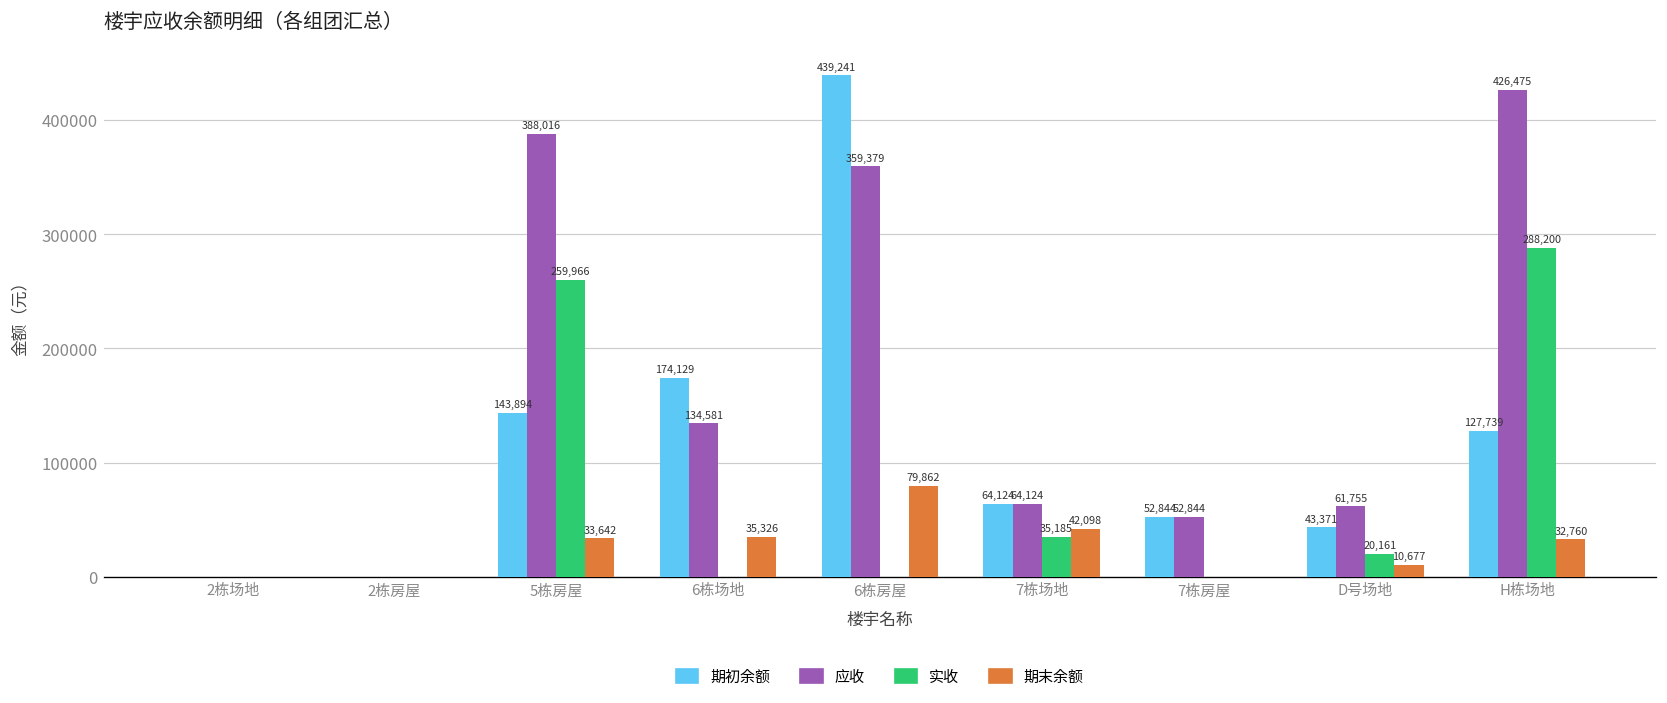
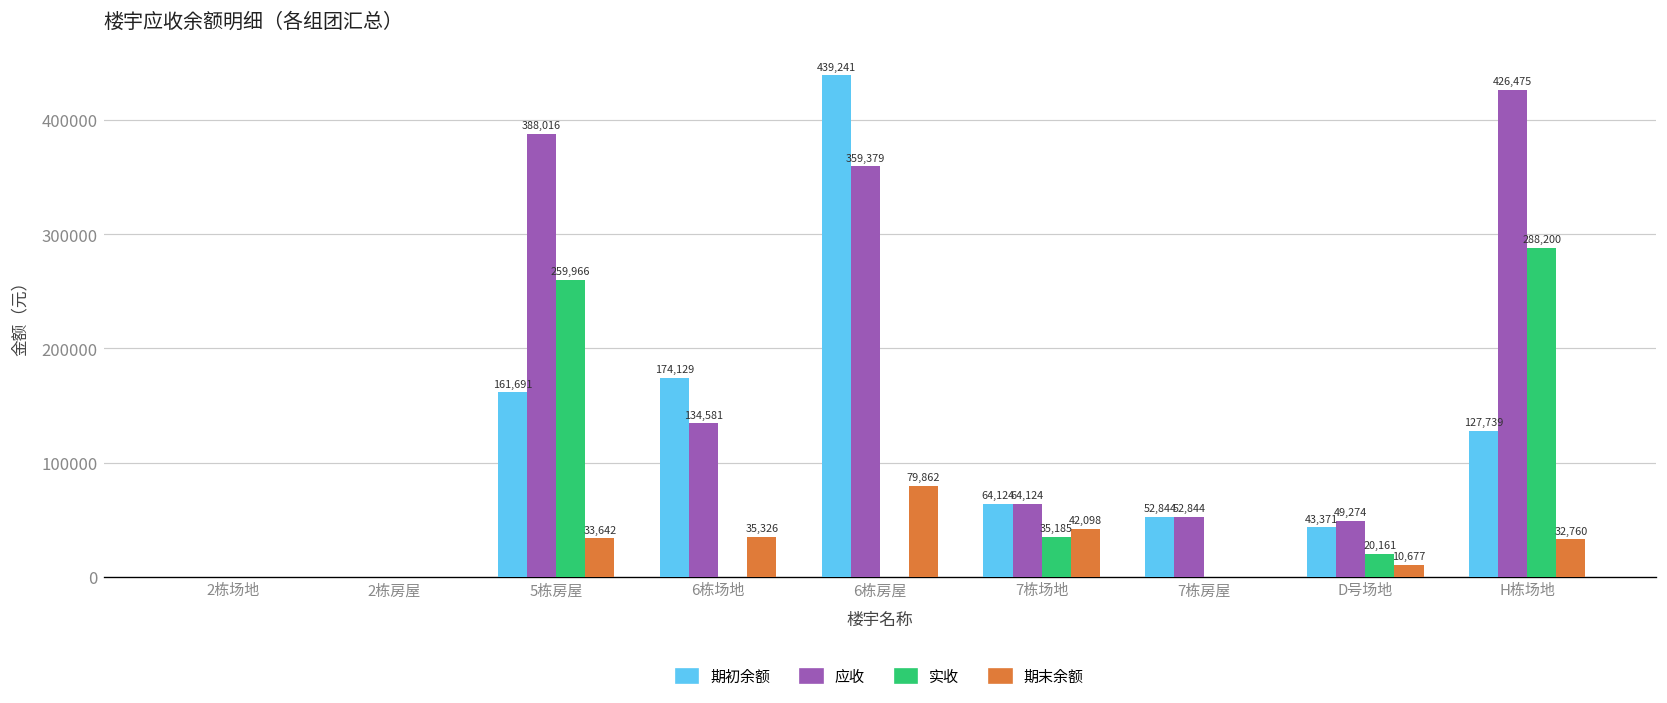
期初余额, 5栋房屋: 143,894 -> 161,691
应收, D号场地: 61,755 -> 49,274
